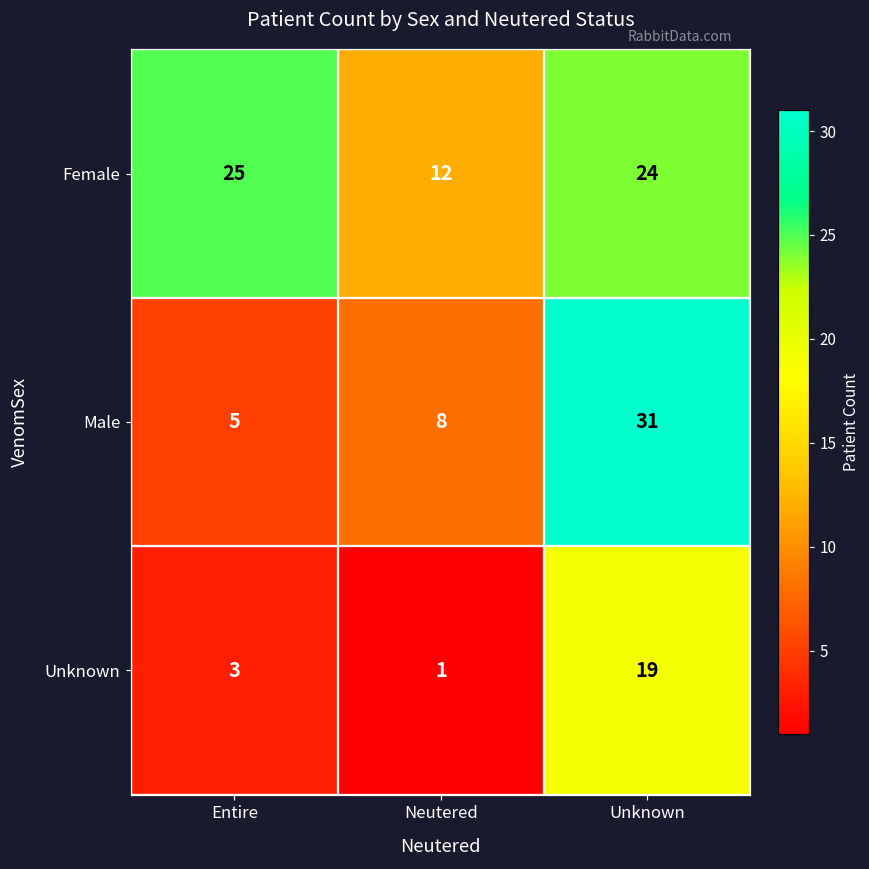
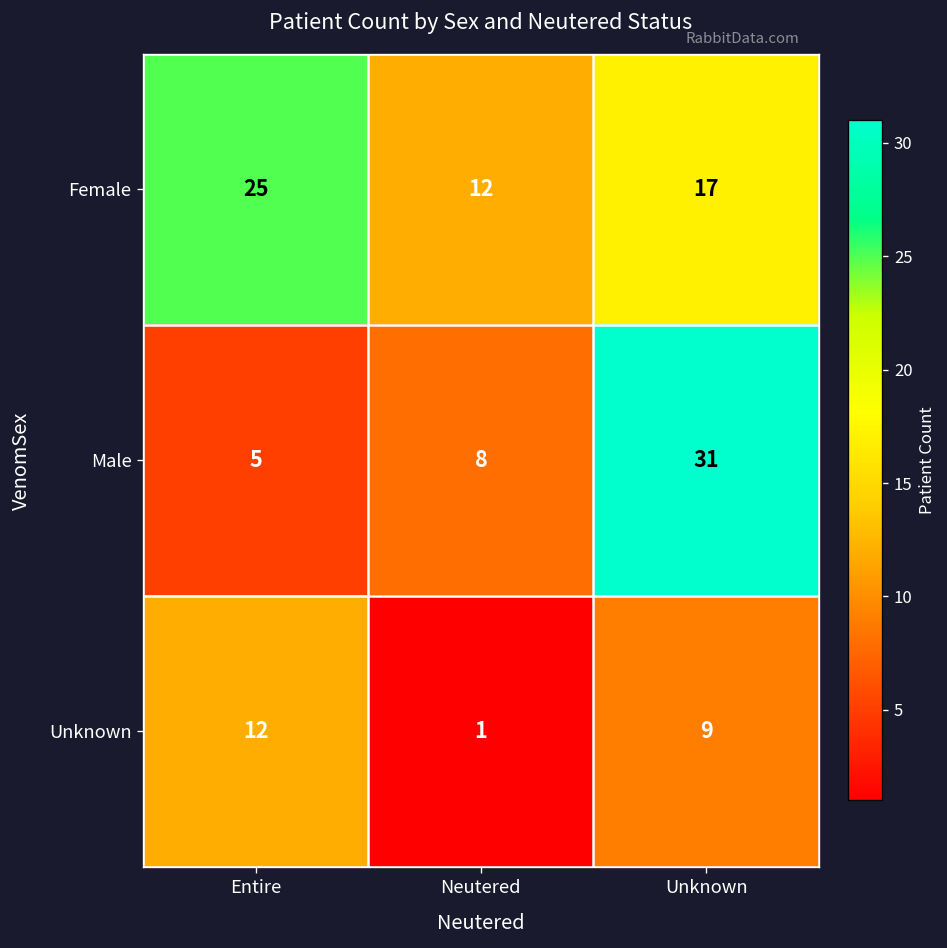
Female, Unknown: 24 -> 17
Unknown, Entire: 3 -> 12
Unknown, Unknown: 19 -> 9
